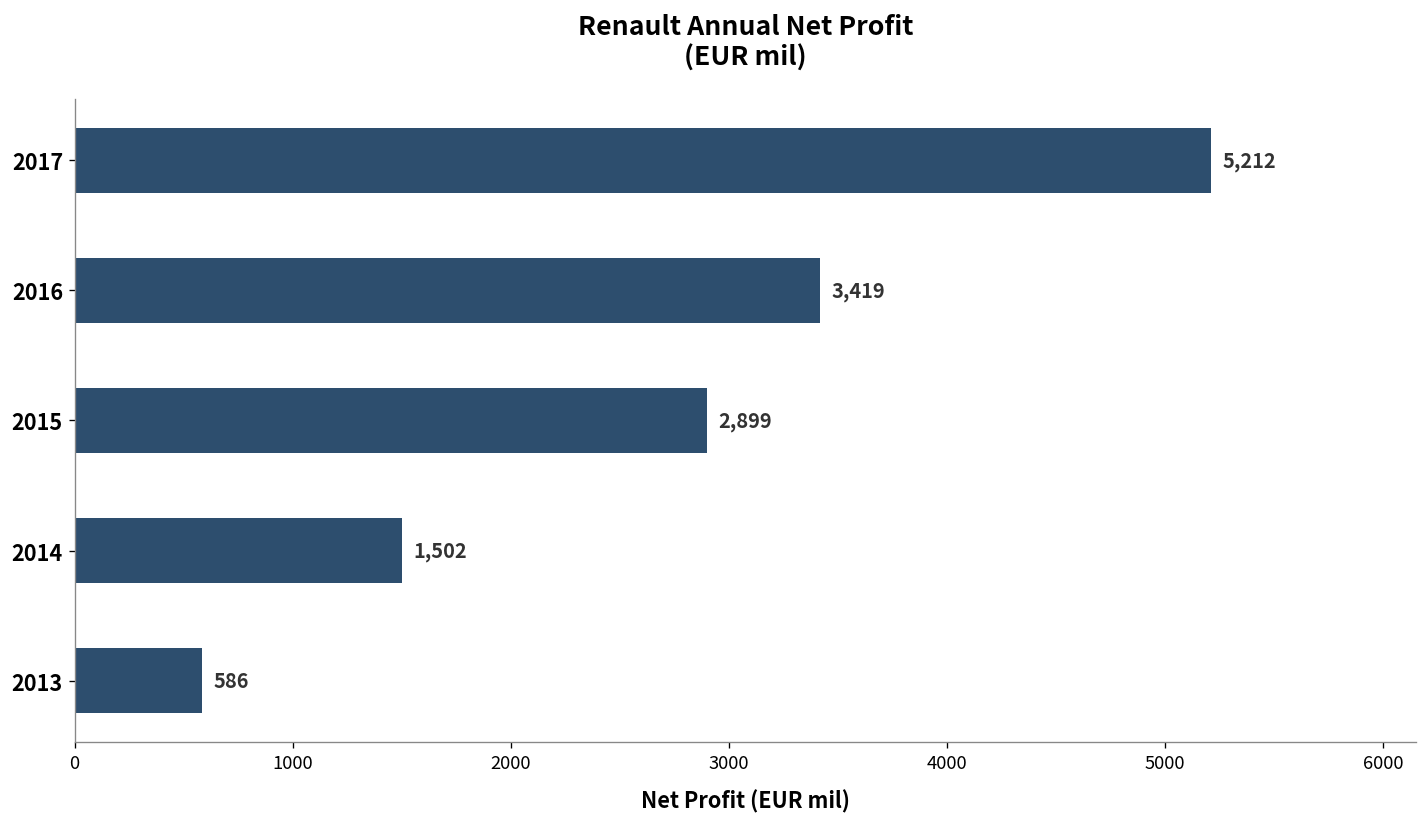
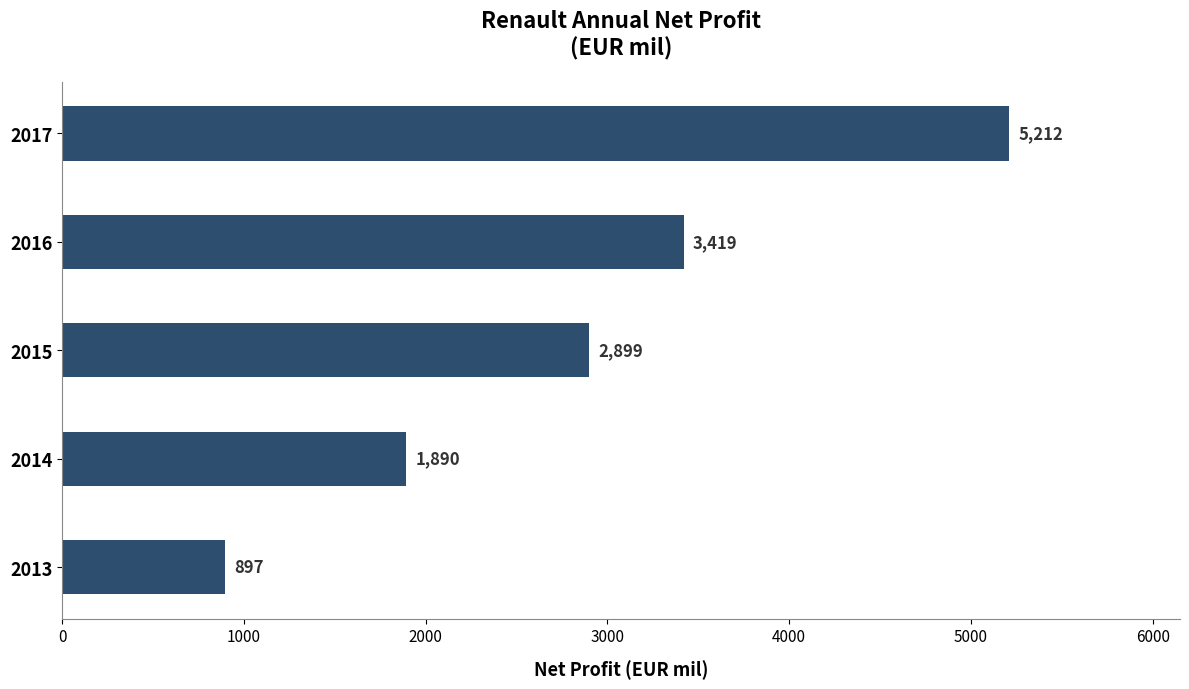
2014: 1,502 -> 1,890
2013: 586 -> 897
